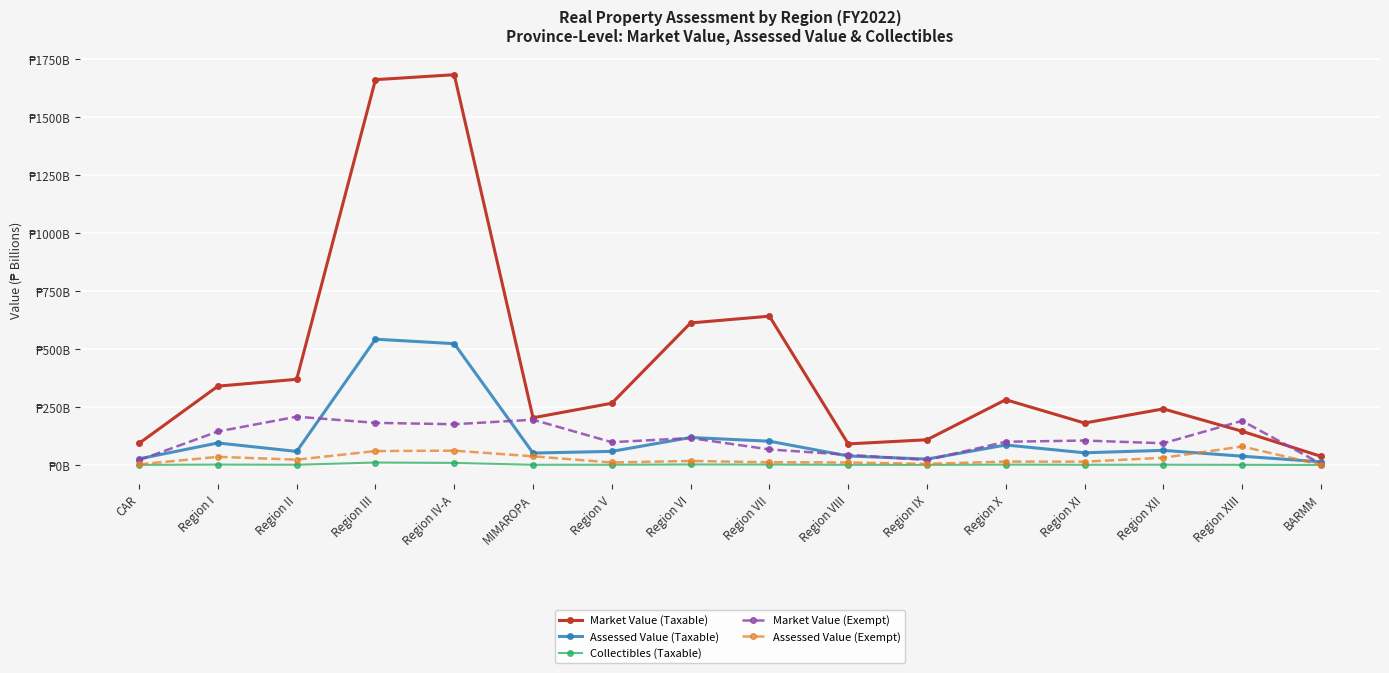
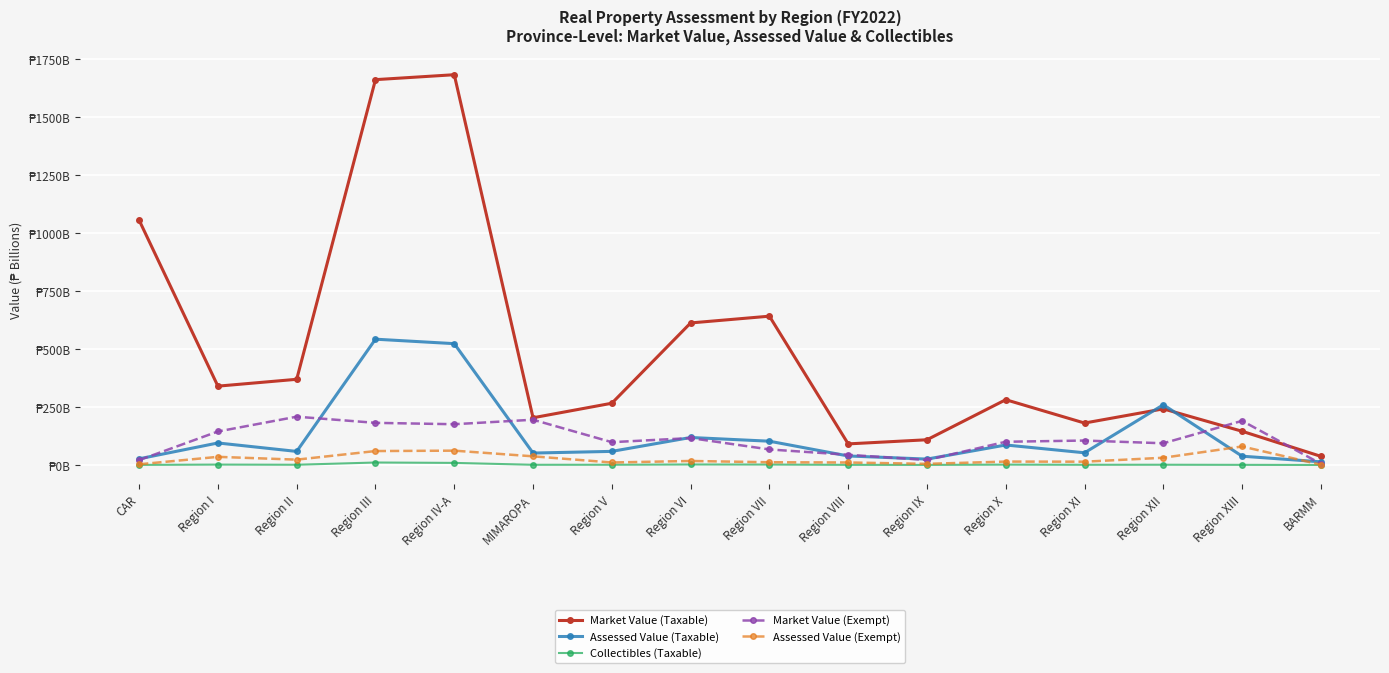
Market Value (Taxable), CAR: ₱90000000000 -> ₱1060000000000
Assessed Value (Taxable), Region XII: ₱60000000000 -> ₱260000000000
